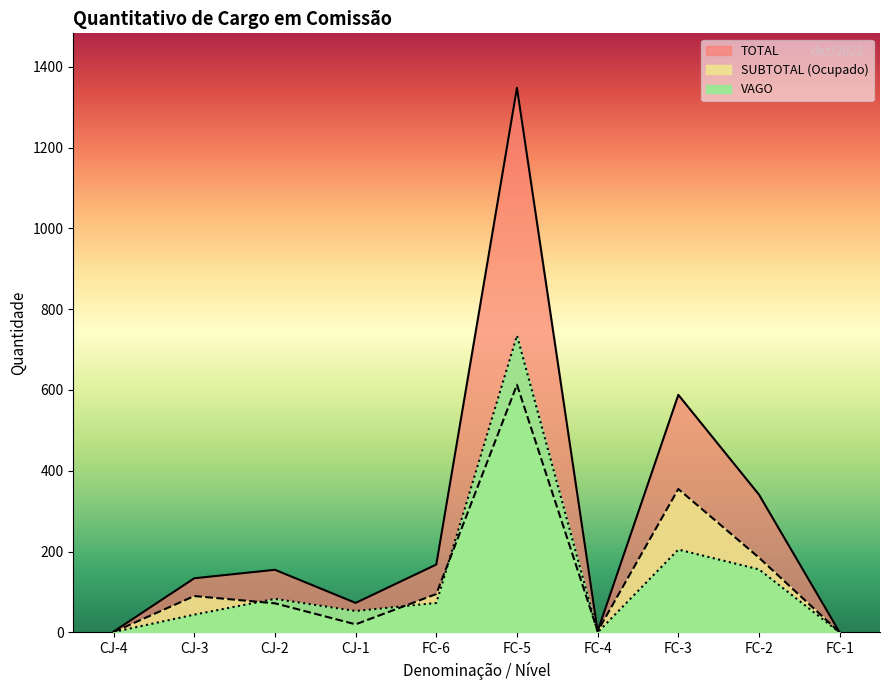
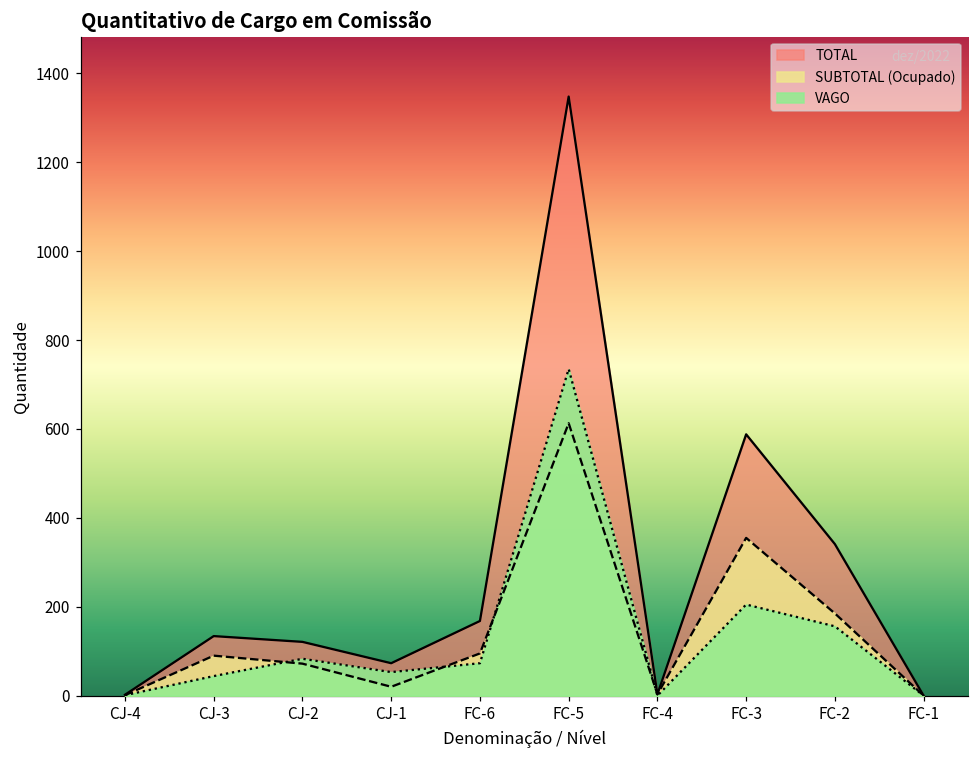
TOTAL, CJ-2: 160 -> 120
